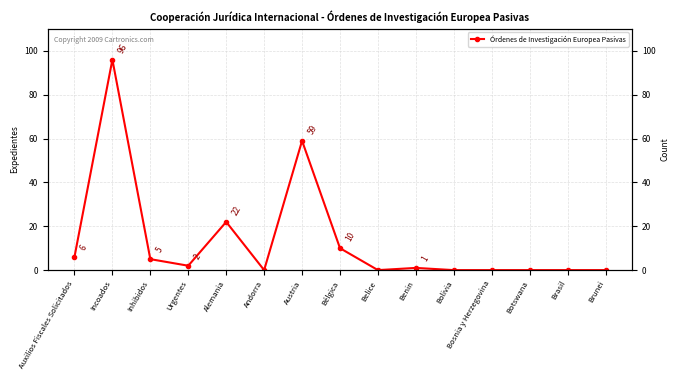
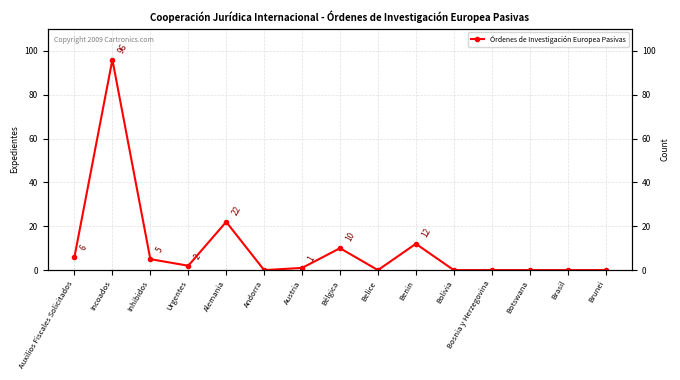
Austria: 59 -> 1
Benin: 1 -> 12
